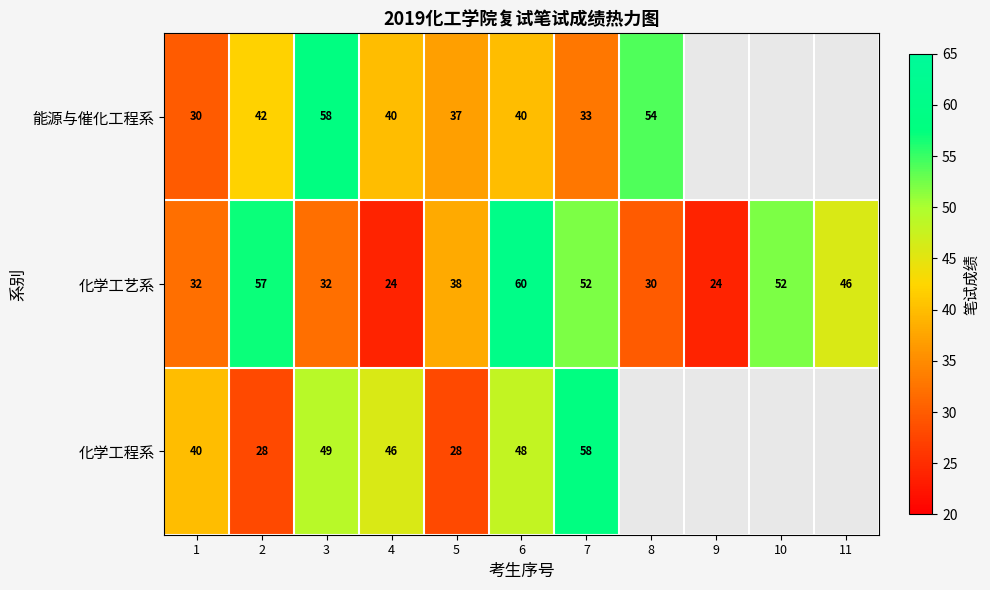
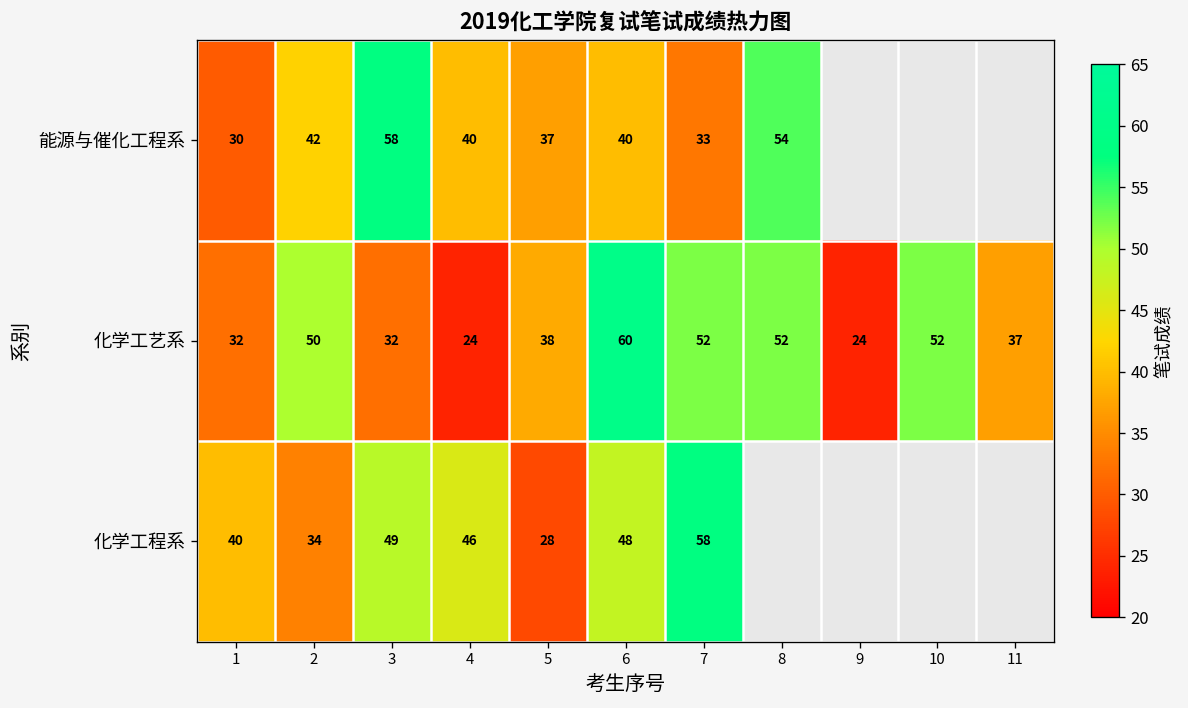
化学工艺系, 2: 57 -> 50
化学工艺系, 8: 30 -> 52
化学工艺系, 11: 46 -> 37
化学工程系, 2: 28 -> 34
